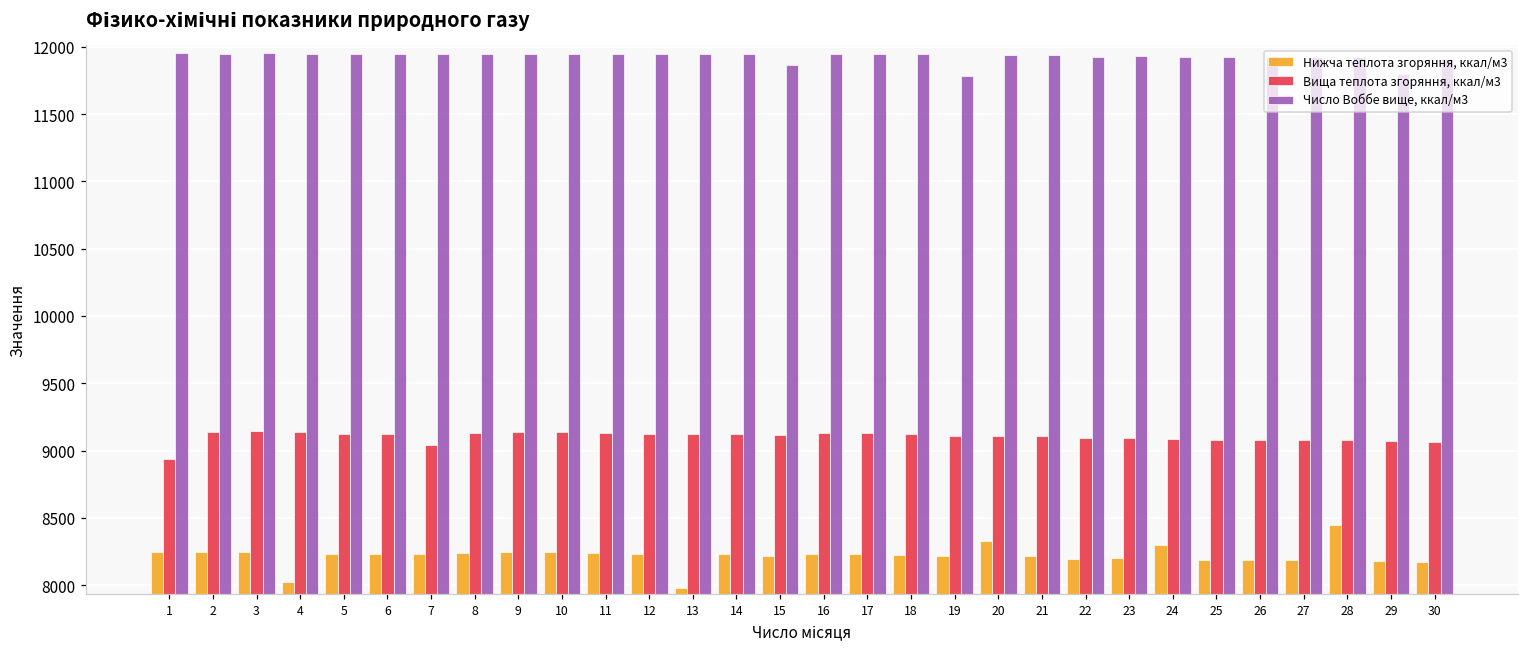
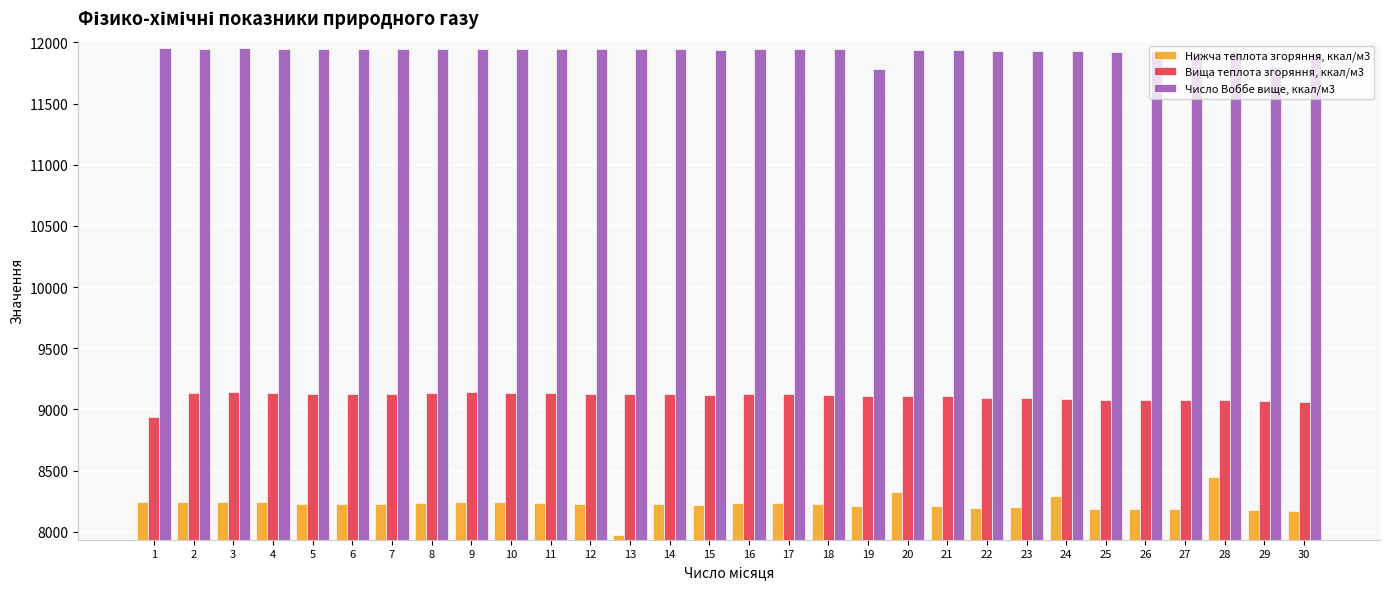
Нижча теплота згоряння, ккал/м3, 4: 8030 -> 8240
Вища теплота згоряння, ккал/м3, 7: 9040 -> 9130
Число Воббе вище, ккал/м3, 15: 11860 -> 11940
